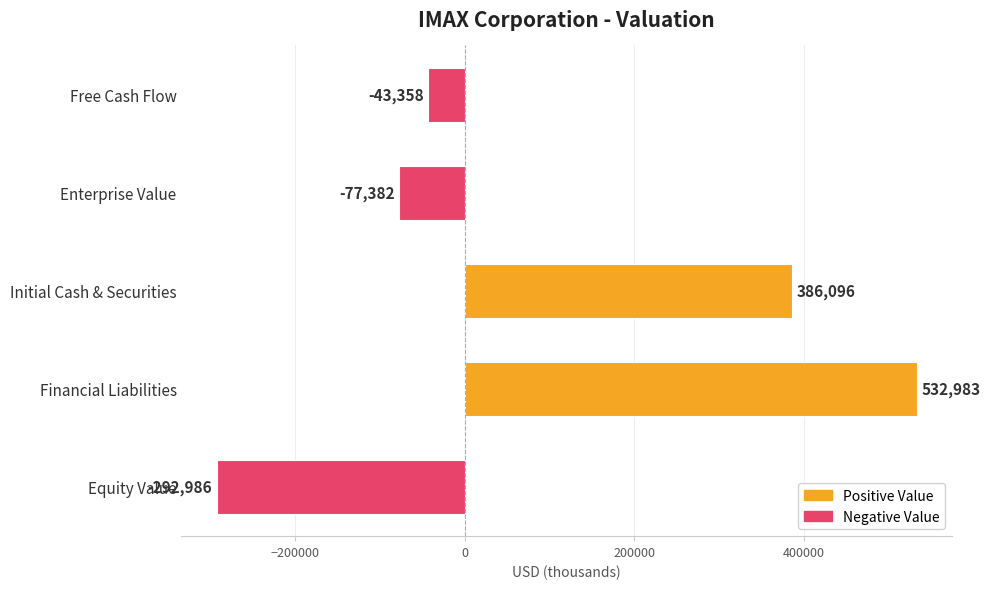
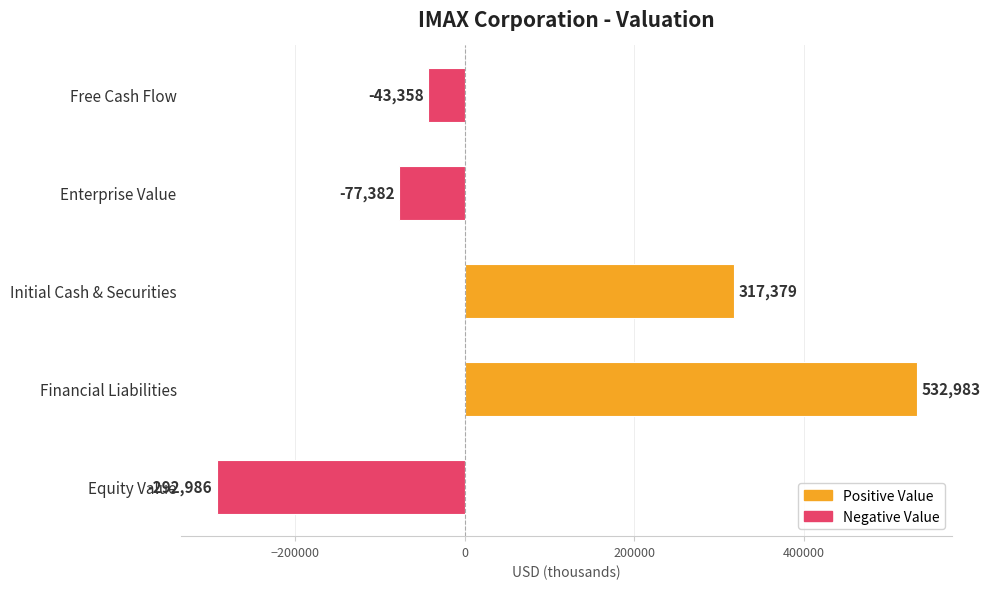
Initial Cash & Securities: 386,096 -> 317,379
